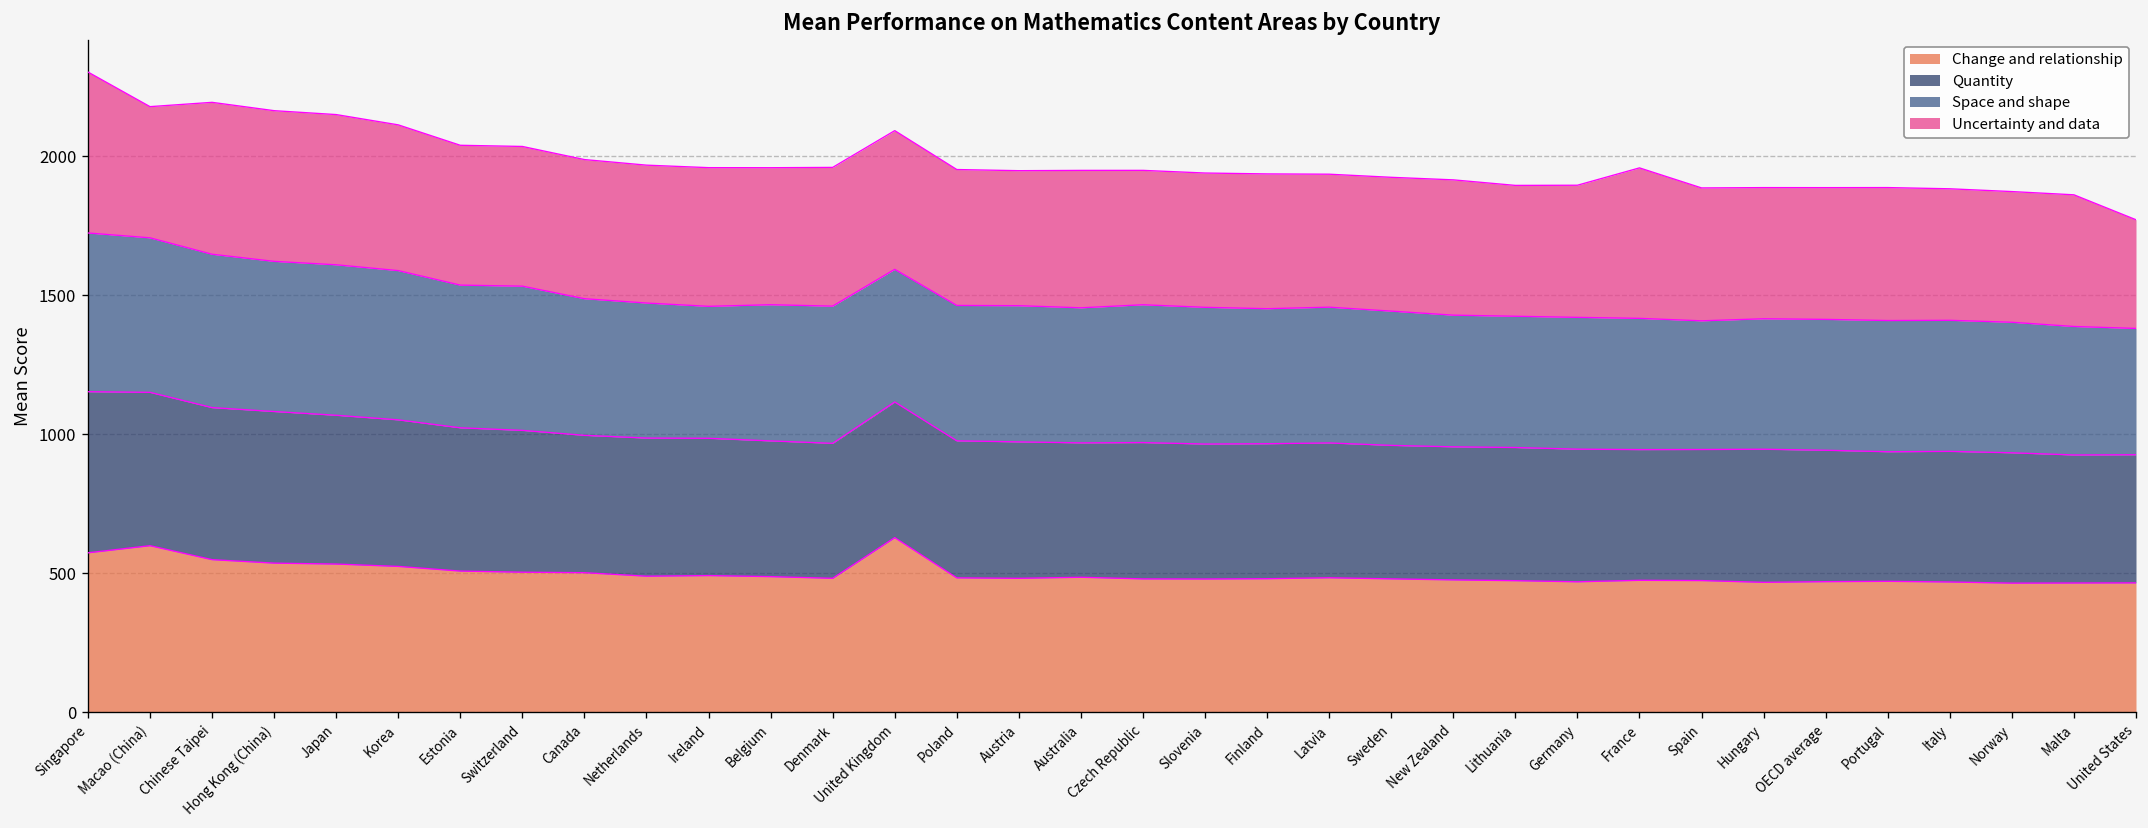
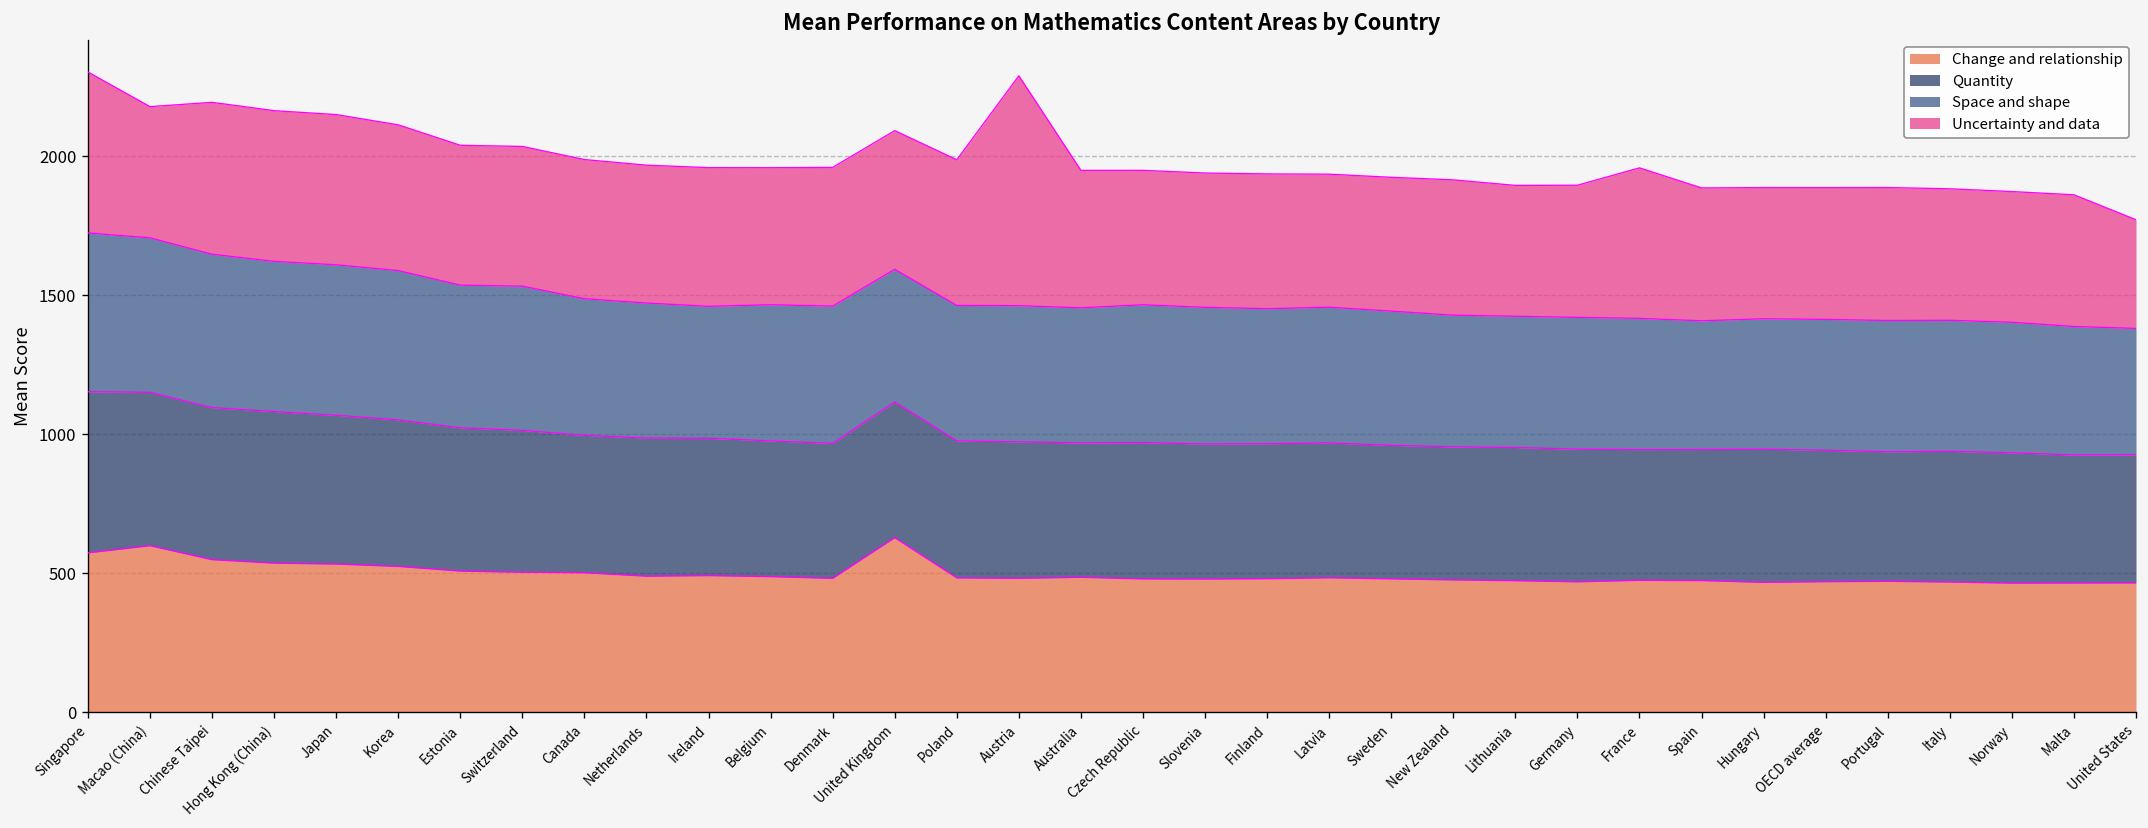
Uncertainty and data, Poland: 490 -> 520
Uncertainty and data, Austria: 490 -> 830
